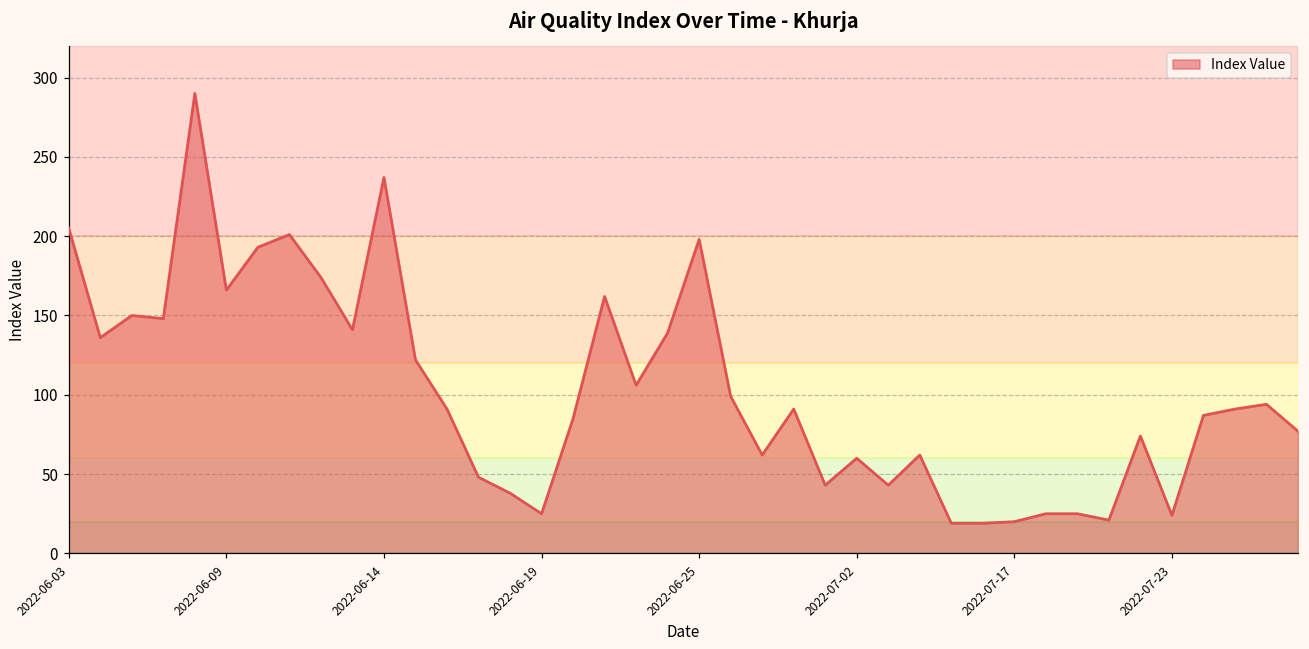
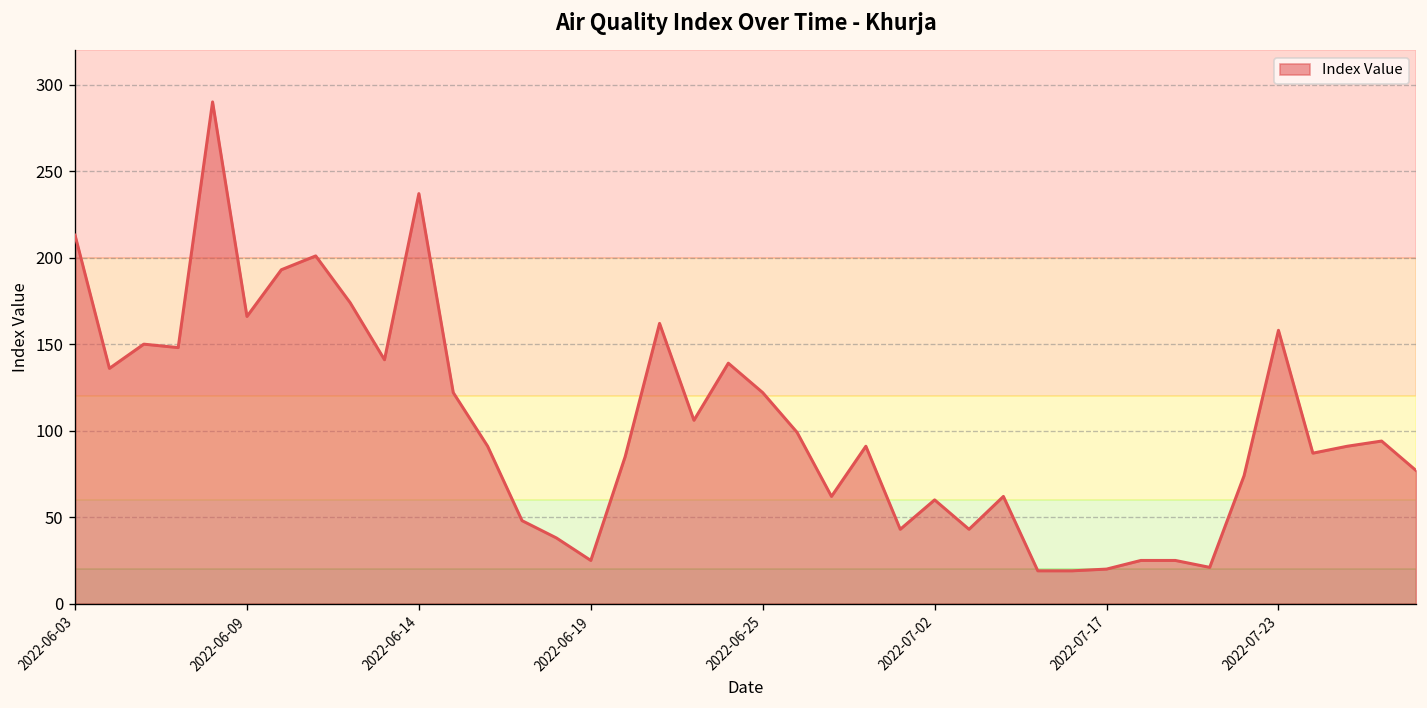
2022-06-03: 205 -> 213
2022-06-25: 198 -> 122
2022-07-23: 24 -> 158
